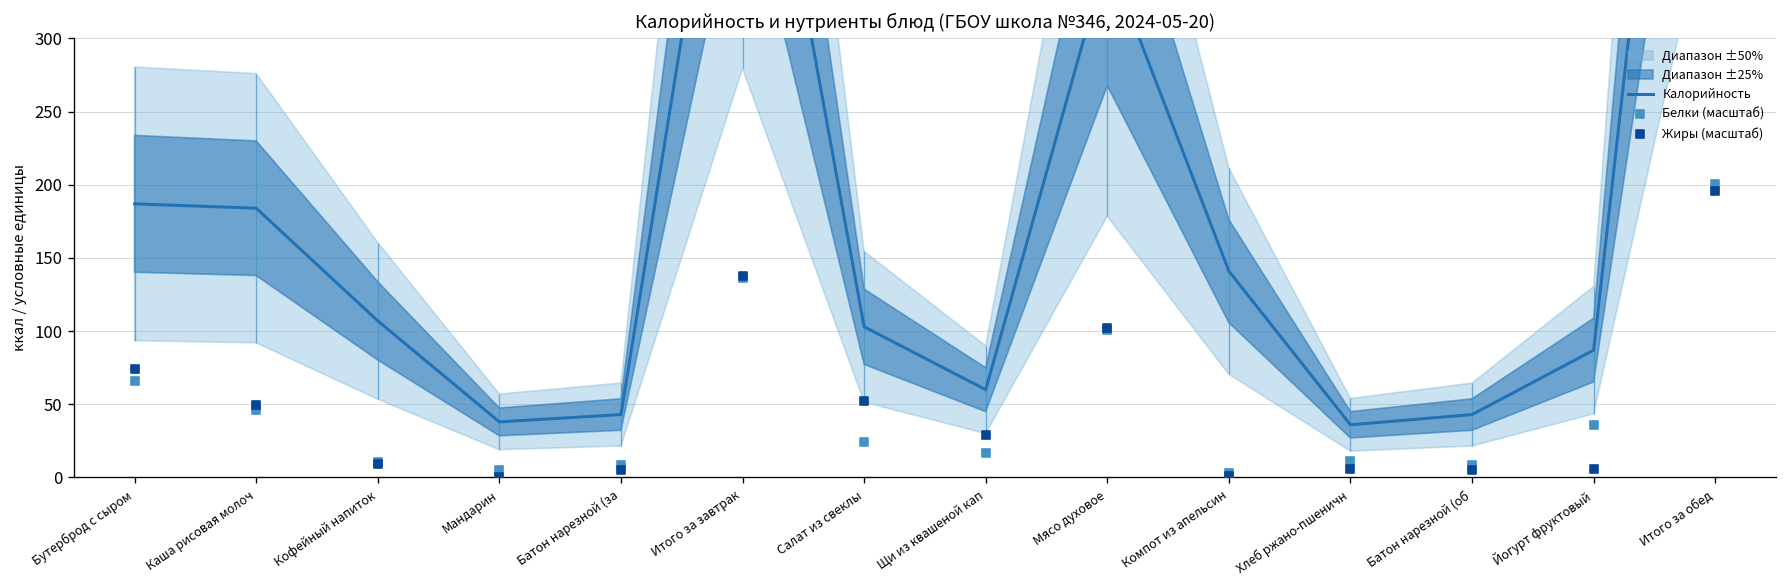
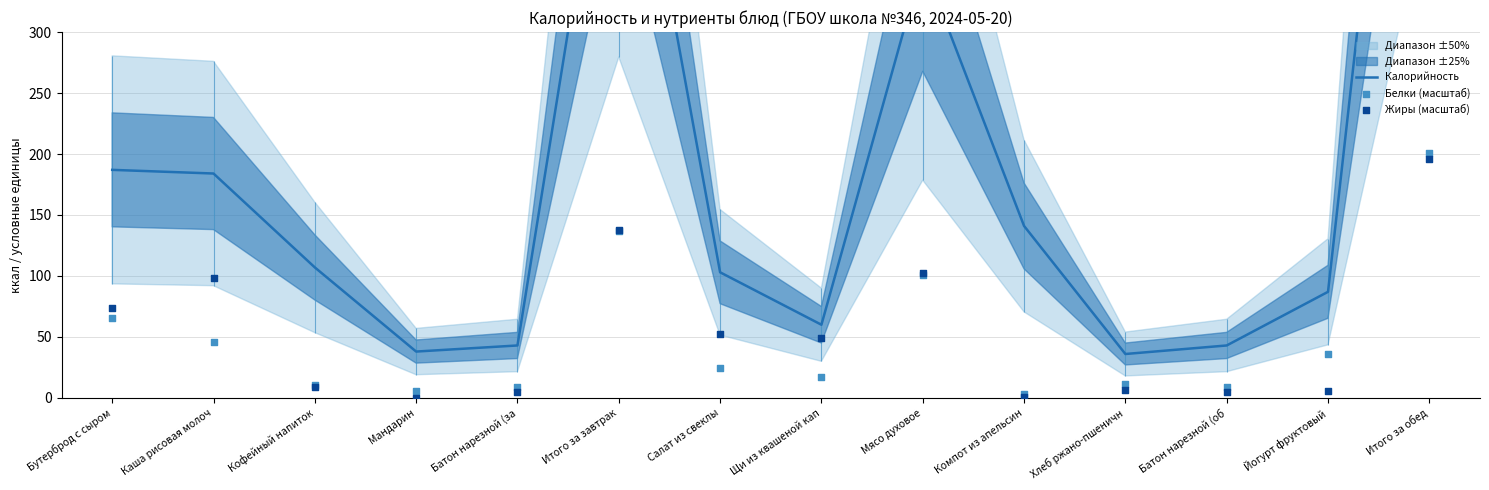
Жиры (масштаб), Каша рисовая молоч: 50 -> 99
Жиры (масштаб), Щи из квашеной кап: 29 -> 49
